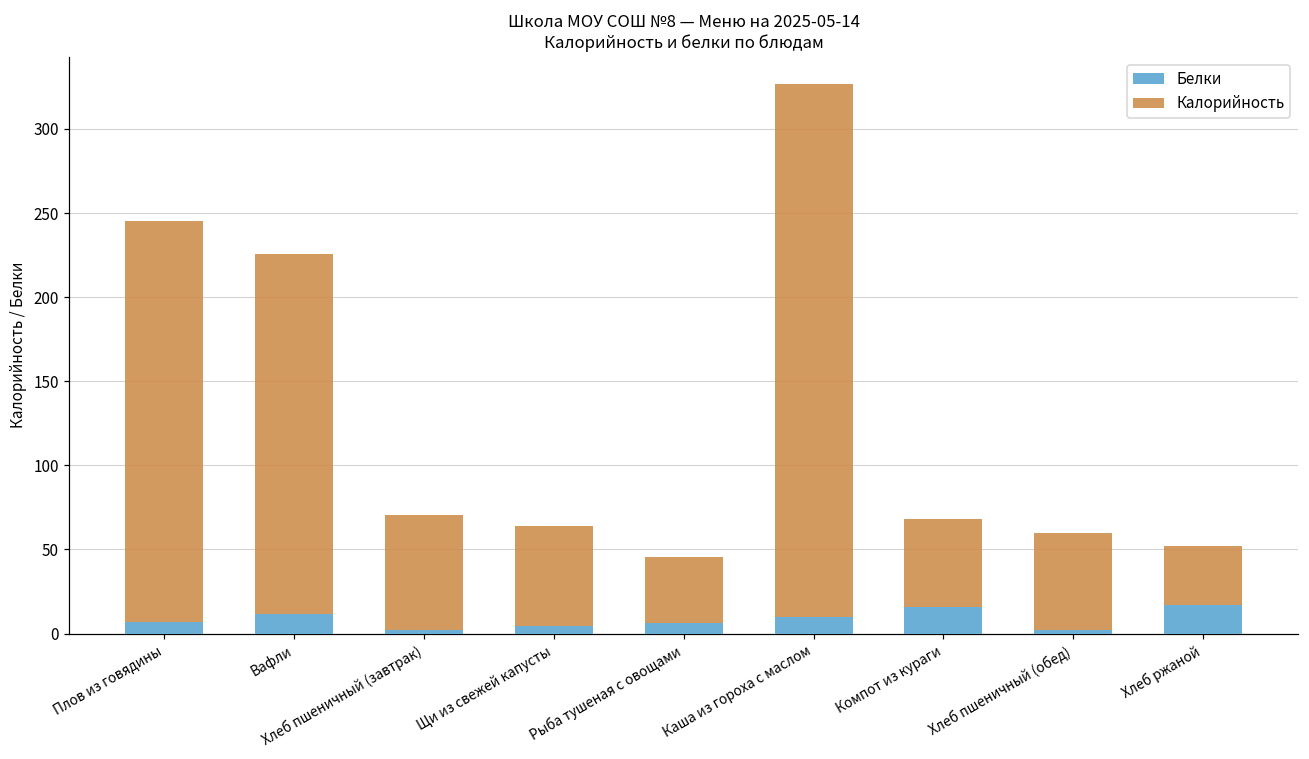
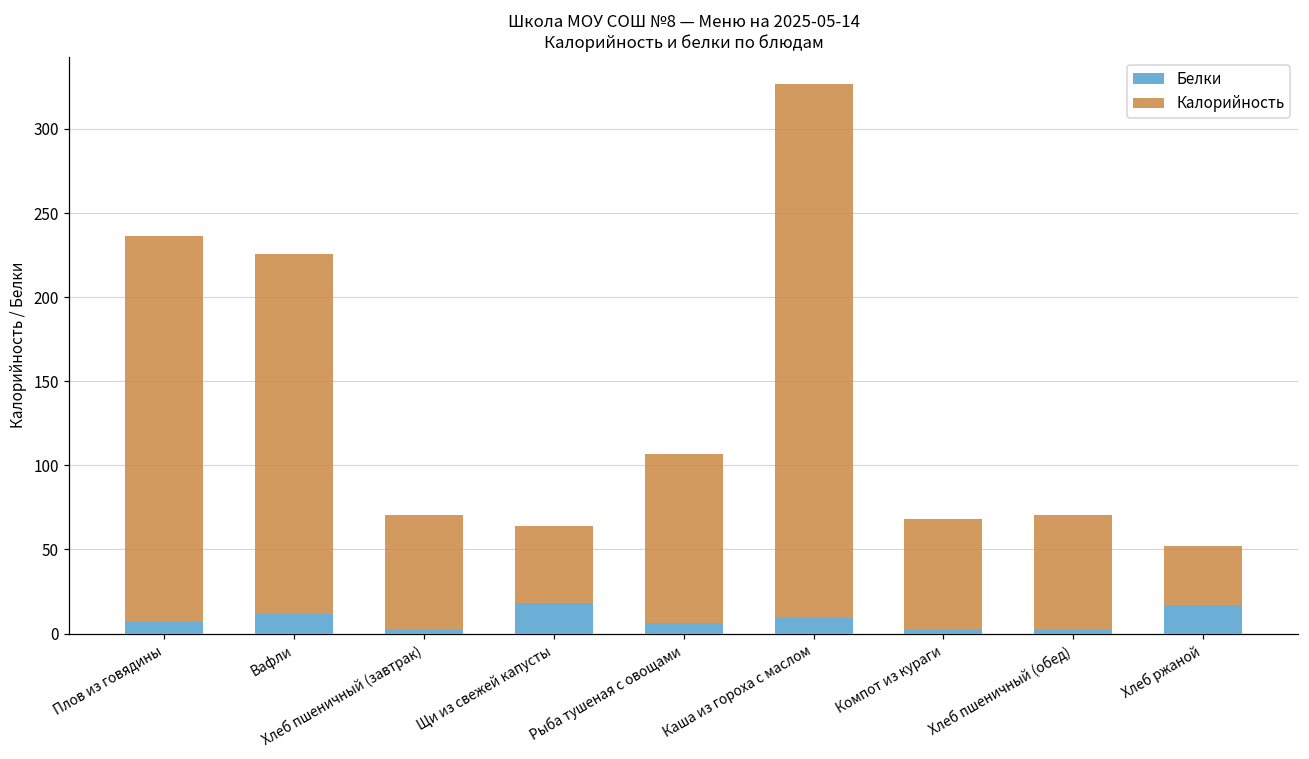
Калорийность, Плов из говядины: 245 -> 236
Белки, Щи из свежей капусты: 4 -> 18
Калорийность, Рыба тушеная с овощами: 46 -> 107
Белки, Компот из кураги: 16 -> 2
Калорийность, Хлеб пшеничный (обед): 60 -> 71
